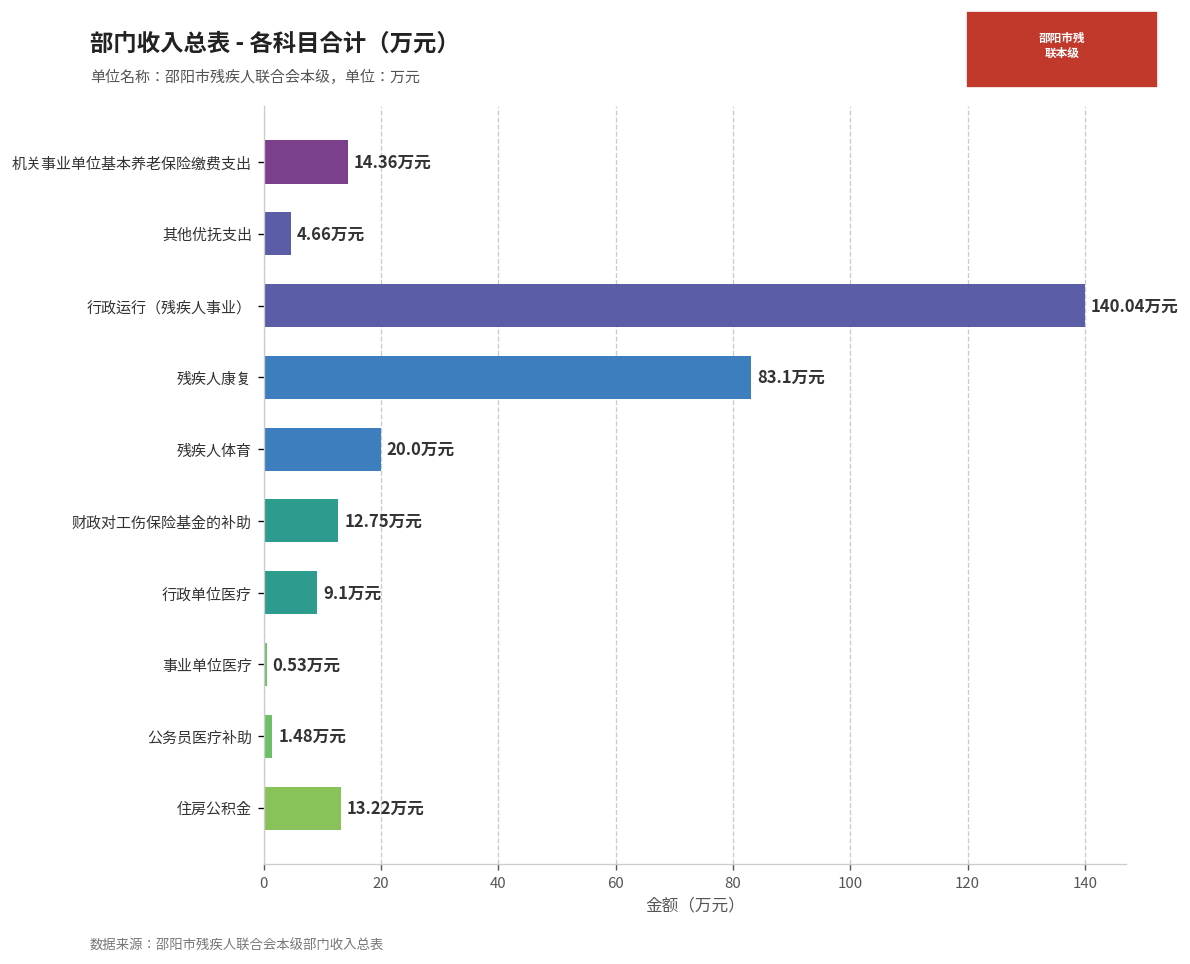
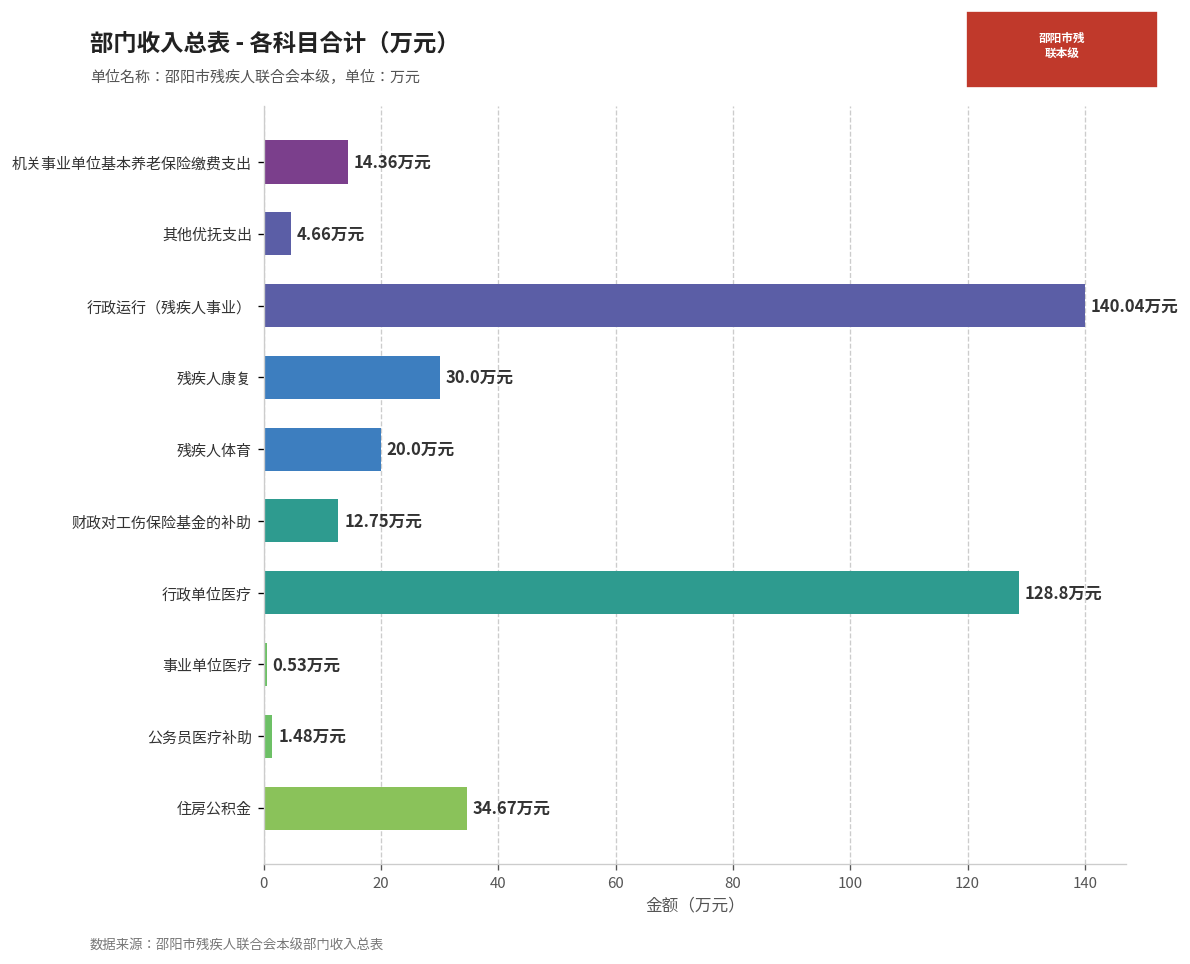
残疾人康复: 83.1 -> 30.0
行政单位医疗: 9.1 -> 128.8
住房公积金: 13.22 -> 34.67
